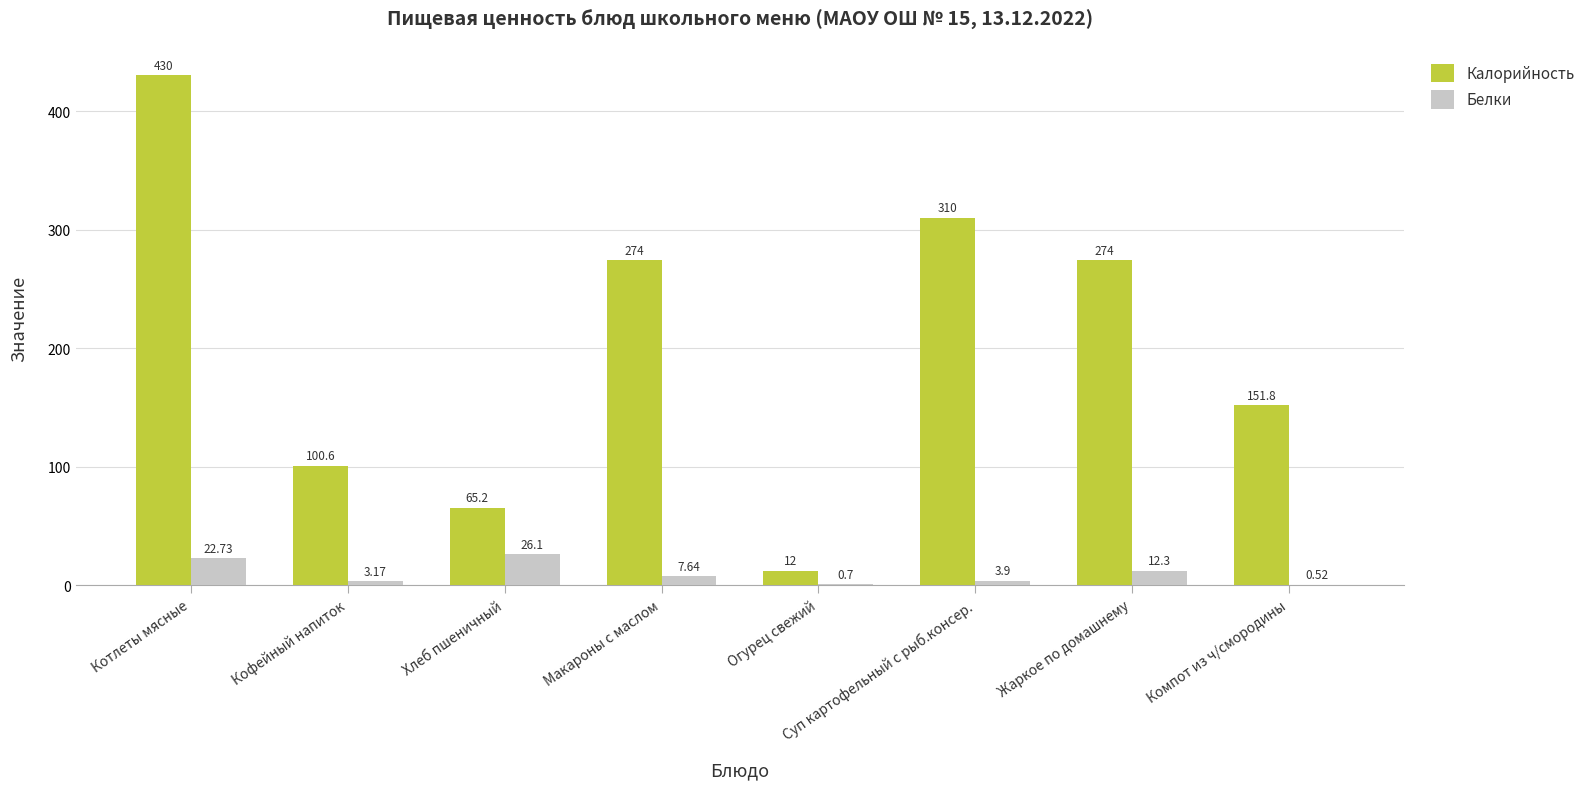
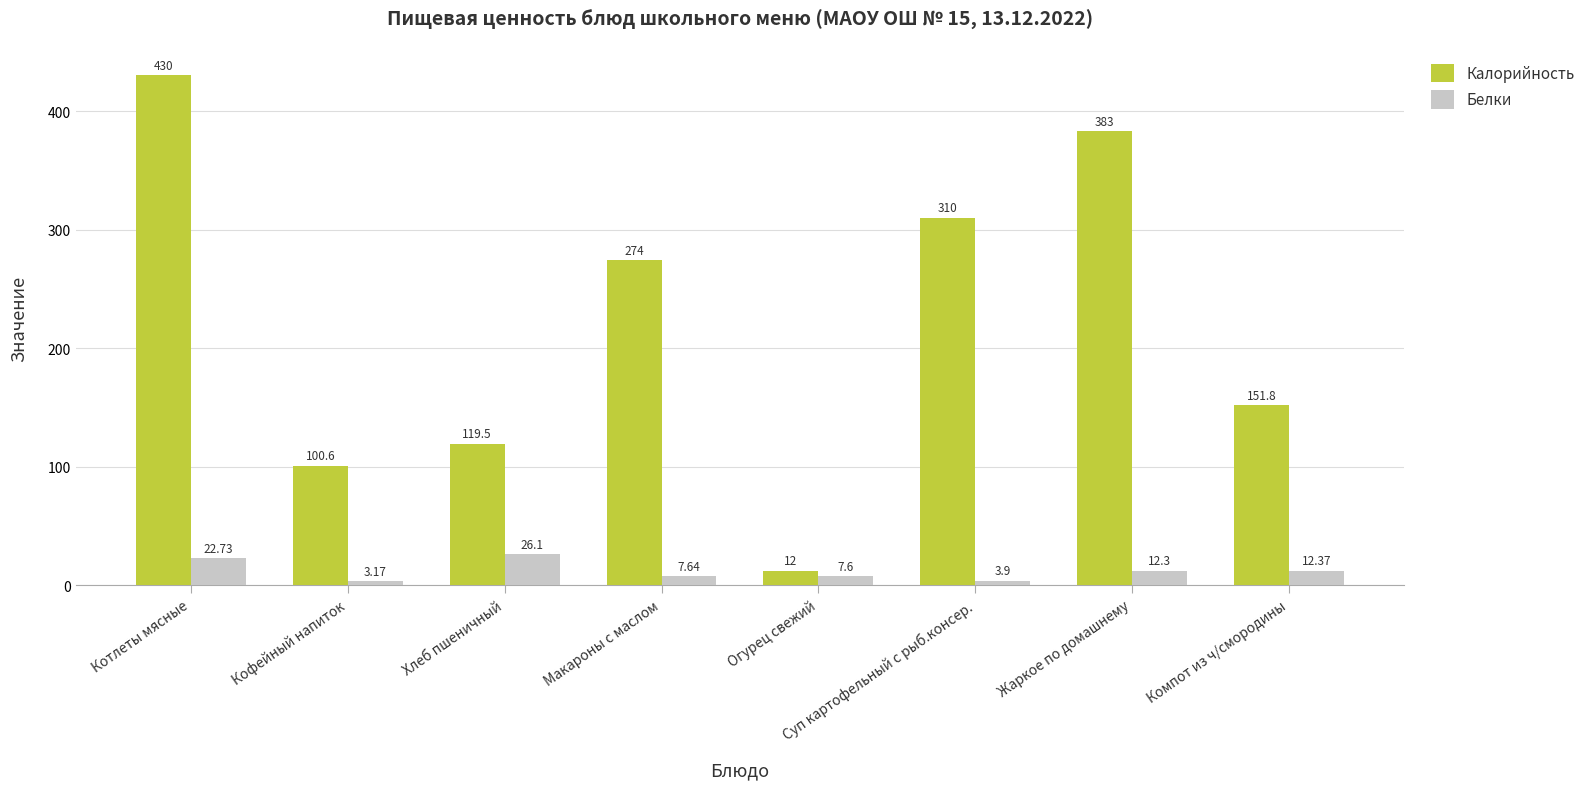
Калорийность, Хлеб пшеничный: 65.2 -> 119.5
Белки, Огурец свежий: 0.7 -> 7.6
Калорийность, Жаркое по домашнему: 274 -> 383
Белки, Компот из ч/смородины: 0.52 -> 12.37
